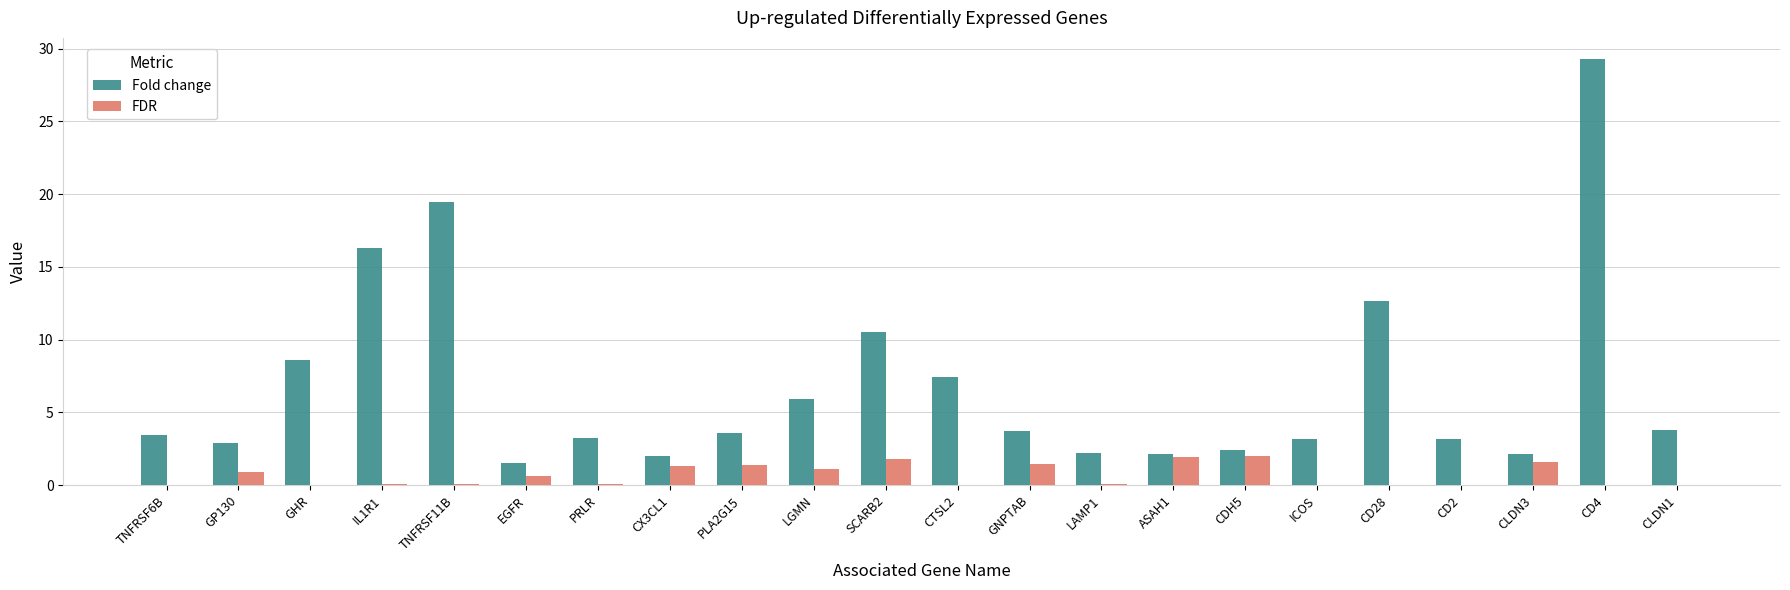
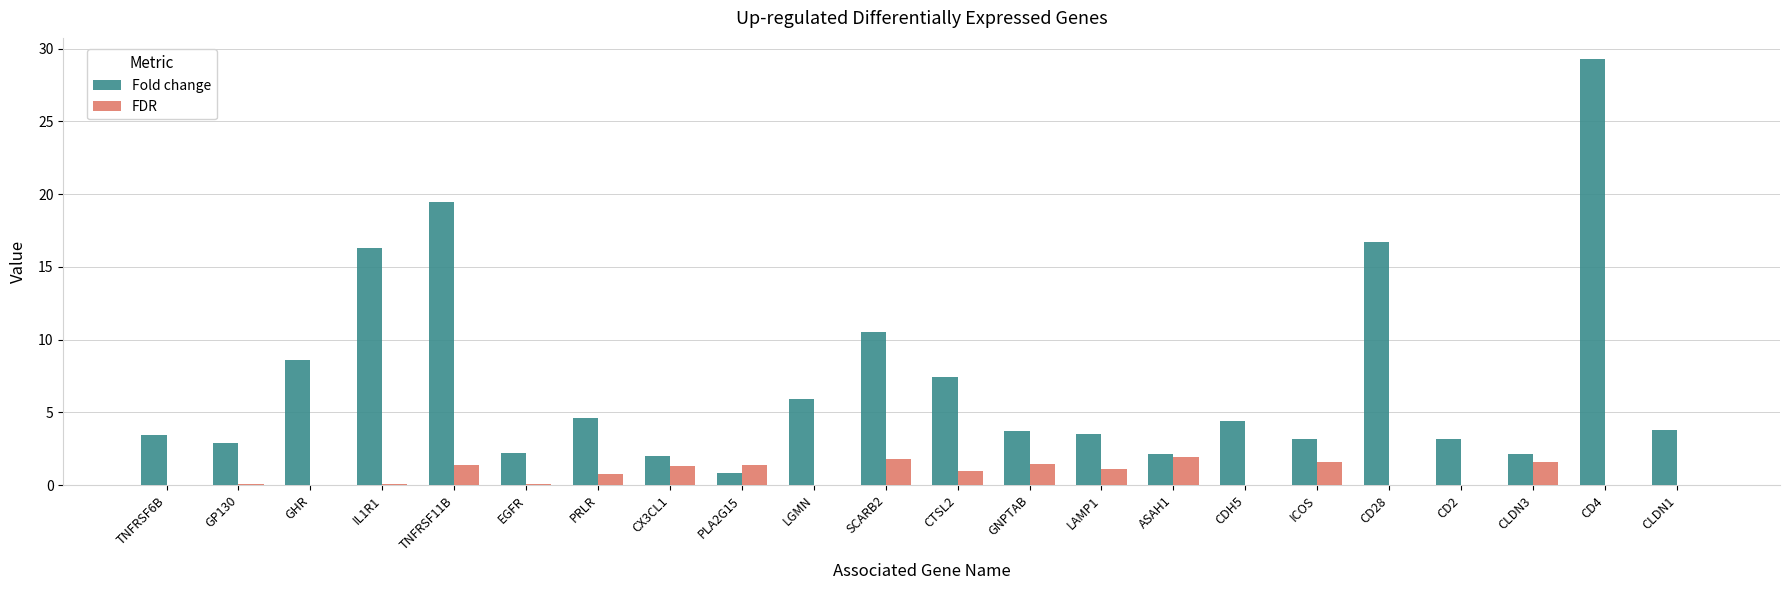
FDR, GP130: 0.9 -> 0.0
FDR, TNFRSF11B: 0.0 -> 1.4
Fold change, EGFR: 1.5 -> 2.2
FDR, EGFR: 0.7 -> 0.0
Fold change, PRLR: 3.2 -> 4.6
FDR, PRLR: 0.0 -> 0.8
Fold change, PLA2G15: 3.5 -> 0.9
FDR, LGMN: 1.1 -> 0.0
FDR, CTSL2: 0.0 -> 1.0
Fold change, LAMP1: 2.2 -> 3.5
FDR, LAMP1: 0.0 -> 1.1
Fold change, CDH5: 2.4 -> 4.4
FDR, CDH5: 2.0 -> 0.0
FDR, ICOS: 0.0 -> 1.6
Fold change, CD28: 12.7 -> 16.7
